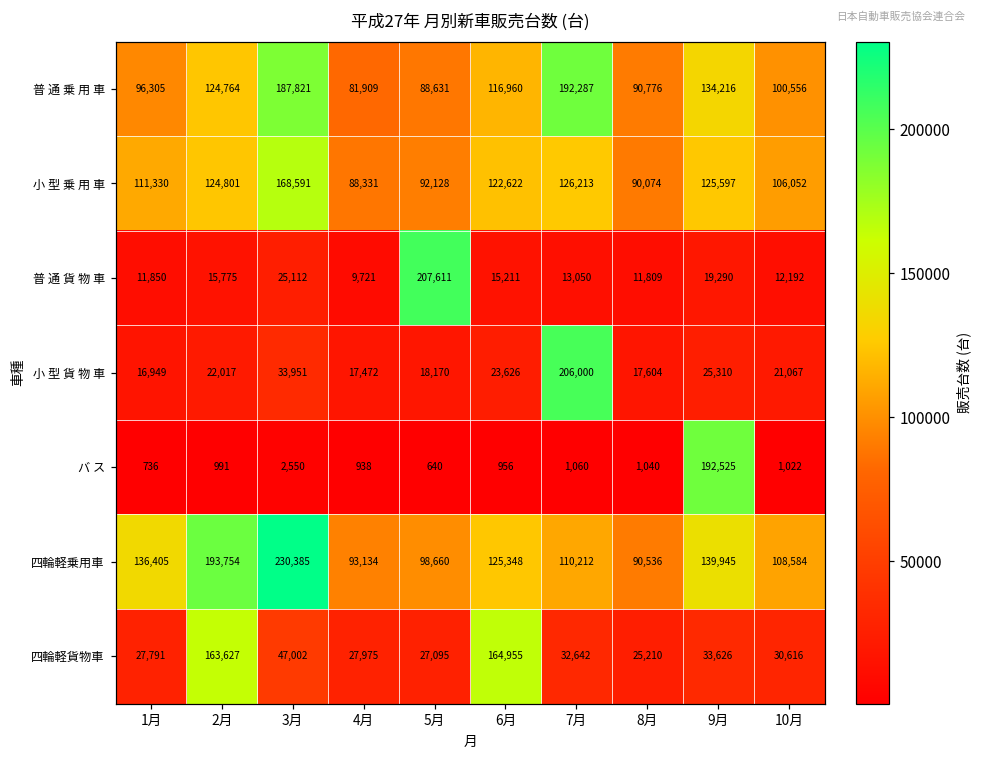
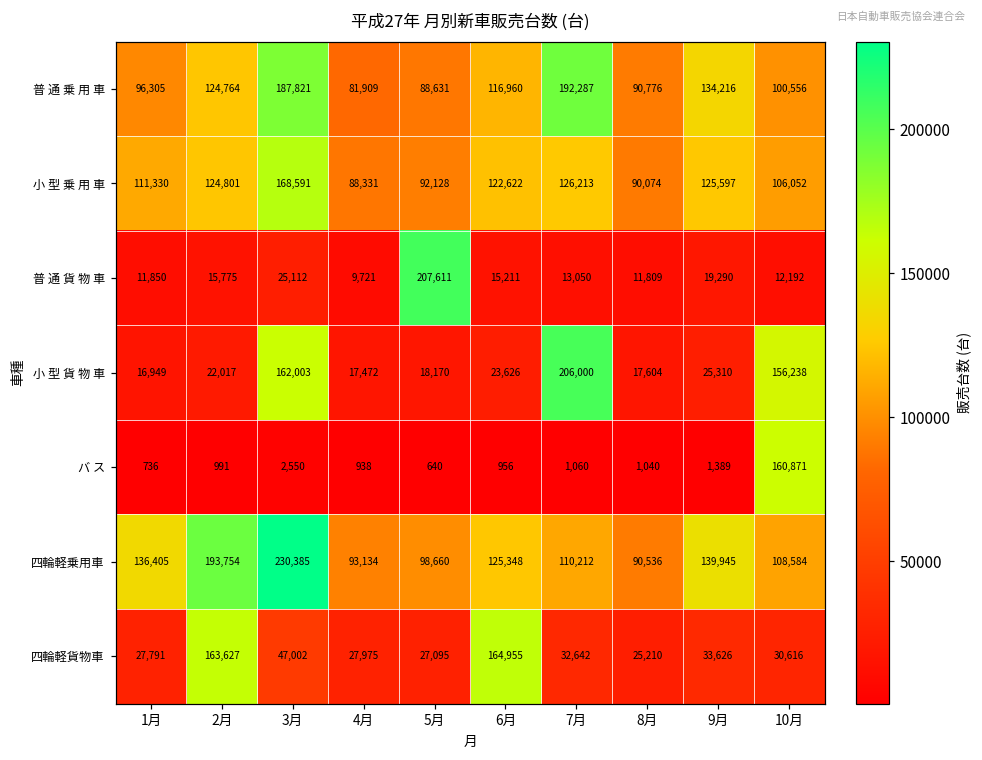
小 型 貨 物 車, 3月: 33,951 -> 162,003
小 型 貨 物 車, 10月: 21,067 -> 156,238
バ ス, 9月: 192,525 -> 1,389
バ ス, 10月: 1,022 -> 160,871
